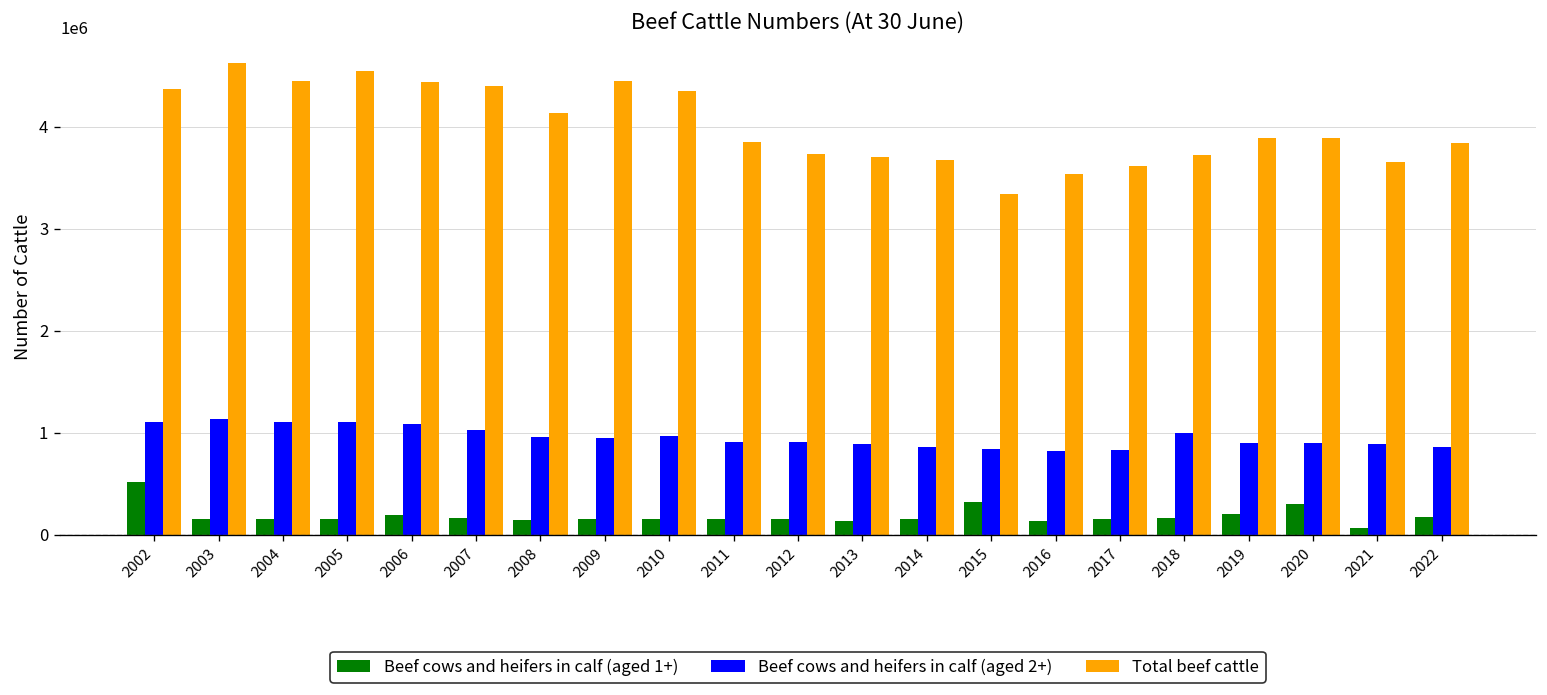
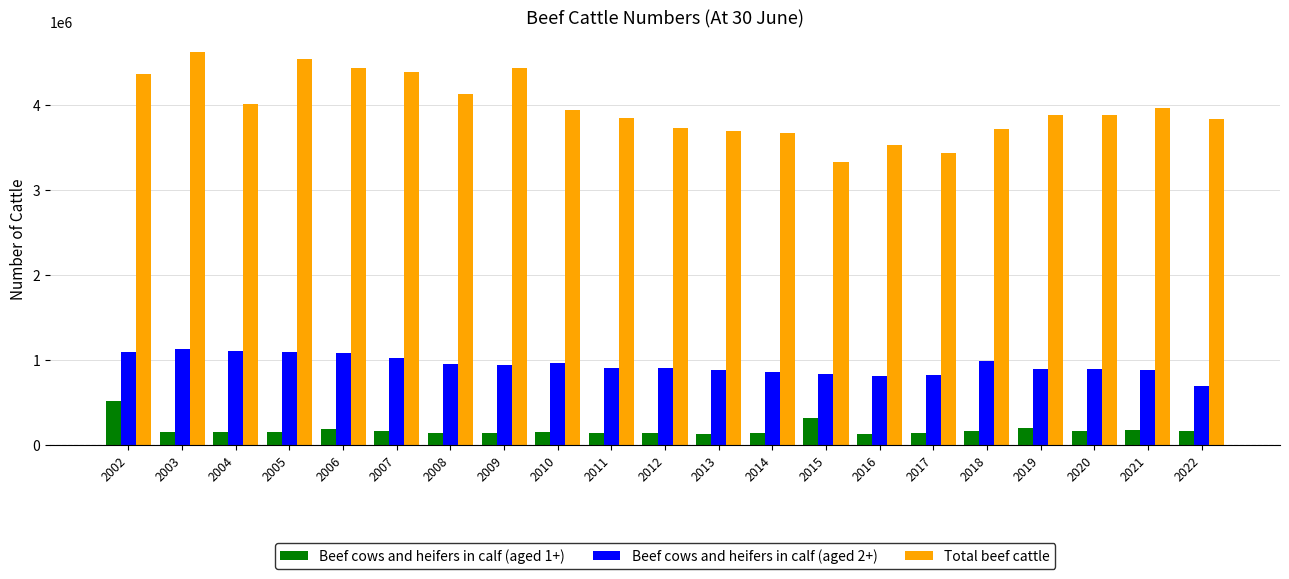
Total beef cattle, 2004: 4400000 -> 4000000
Total beef cattle, 2010: 4300000 -> 3900000
Total beef cattle, 2017: 3600000 -> 3400000
Beef cows and heifers in calf (aged 1+), 2020: 300000 -> 200000
Beef cows and heifers in calf (aged 1+), 2021: 100000 -> 200000
Total beef cattle, 2021: 3700000 -> 4000000
Beef cows and heifers in calf (aged 2+), 2022: 900000 -> 700000
